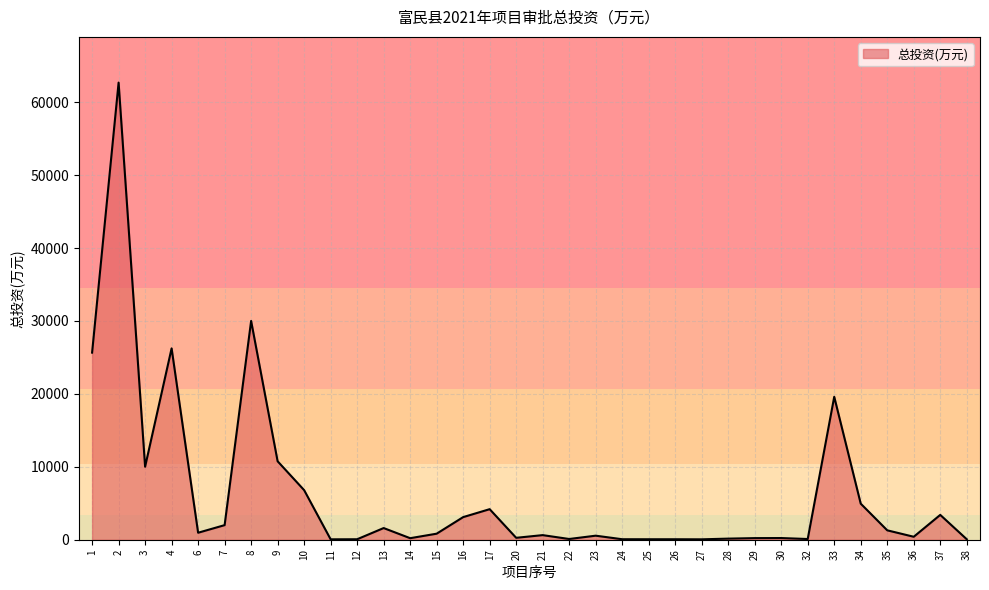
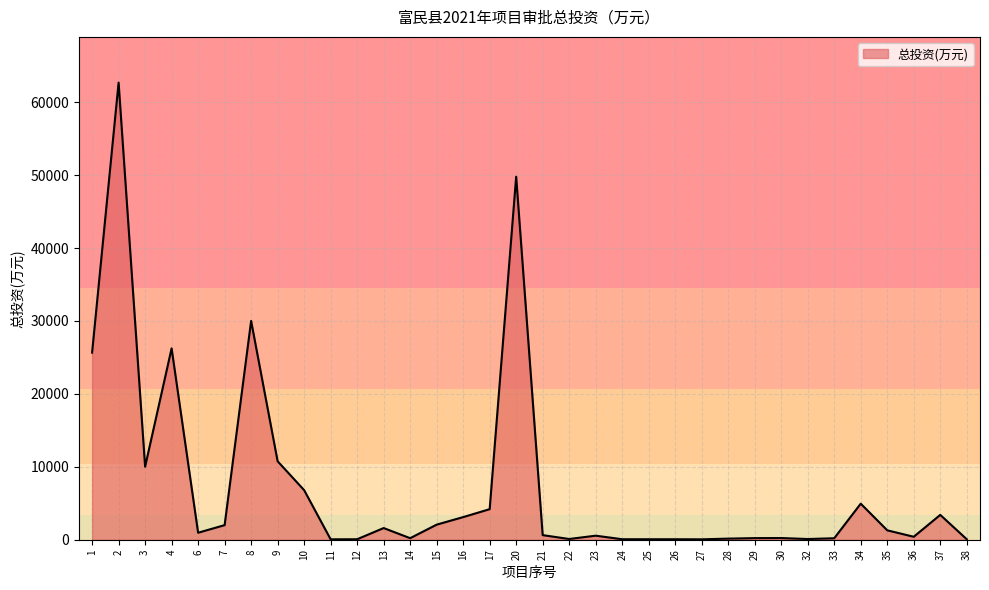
15: 1000 -> 2000
20: 0 -> 50000
33: 20000 -> 0
